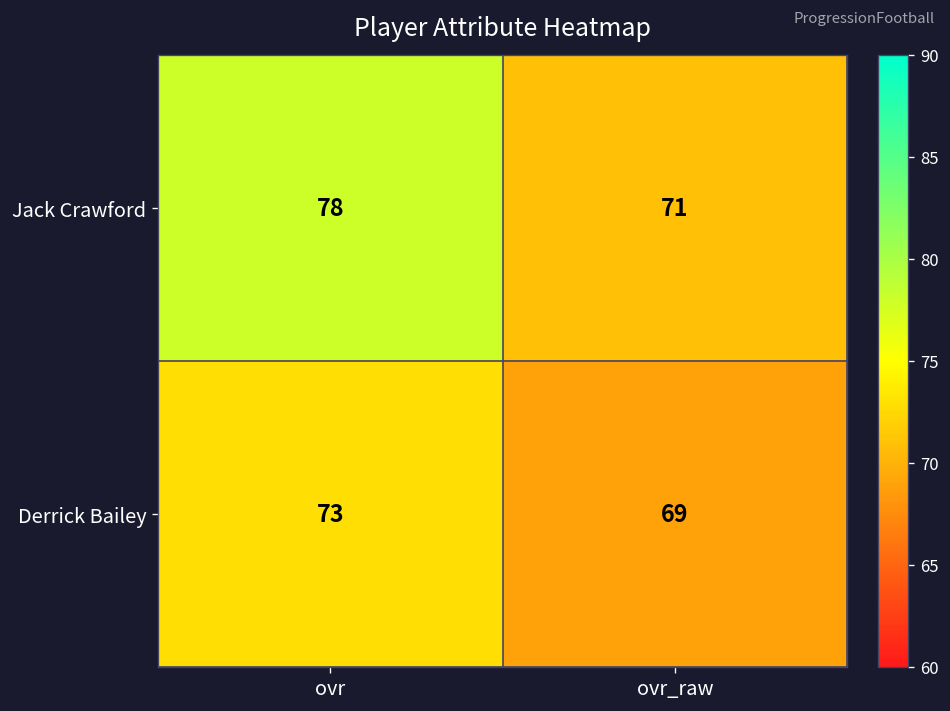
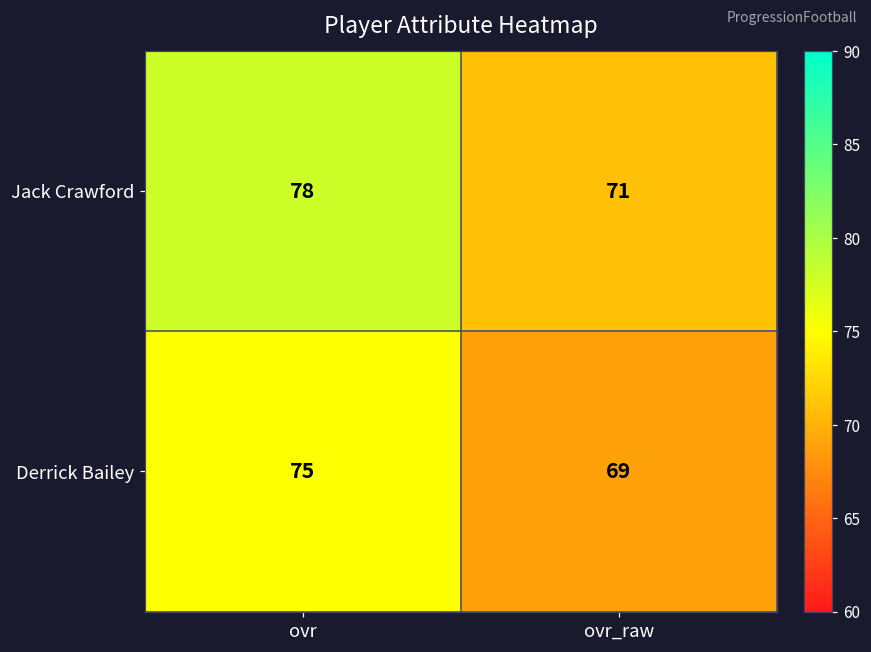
Derrick Bailey, ovr: 73 -> 75
